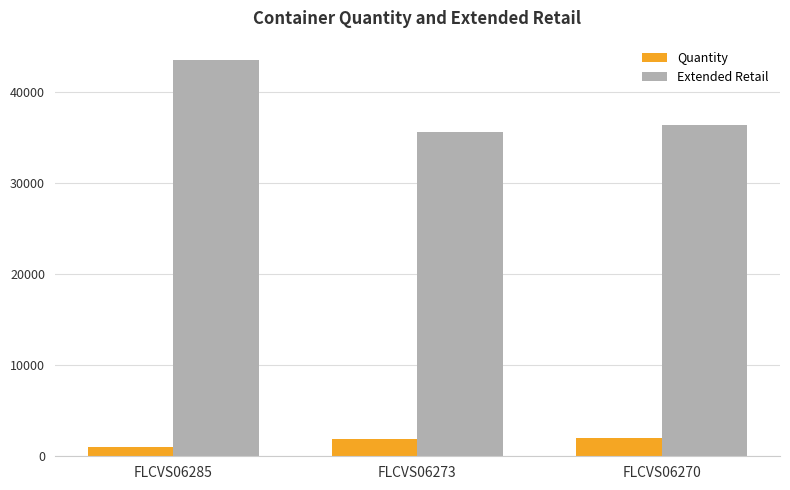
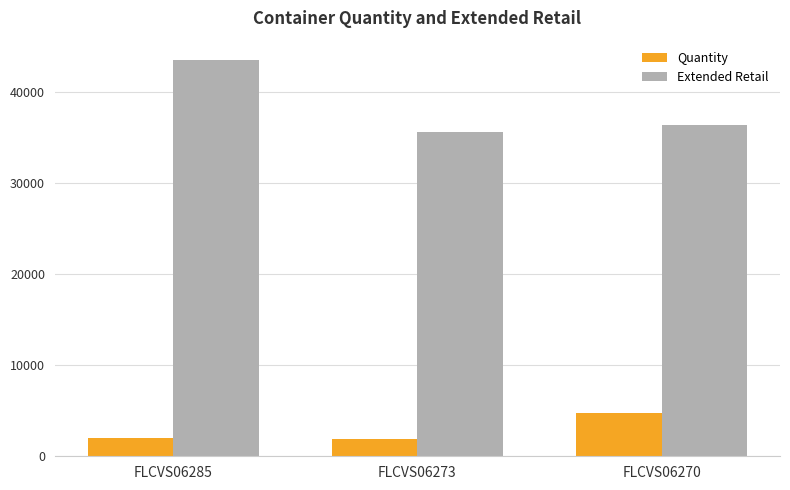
Quantity, FLCVS06285: 1000 -> 2000
Quantity, FLCVS06270: 2000 -> 5000
